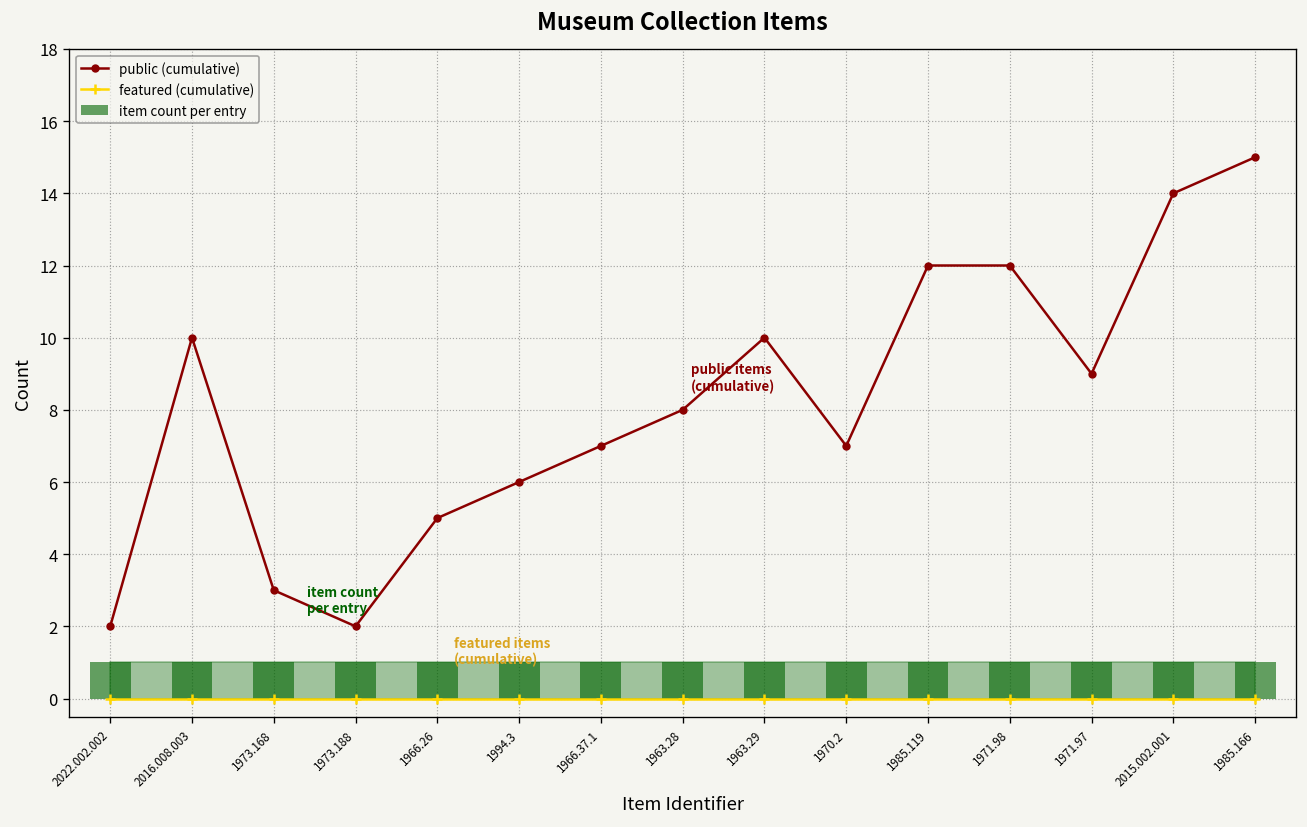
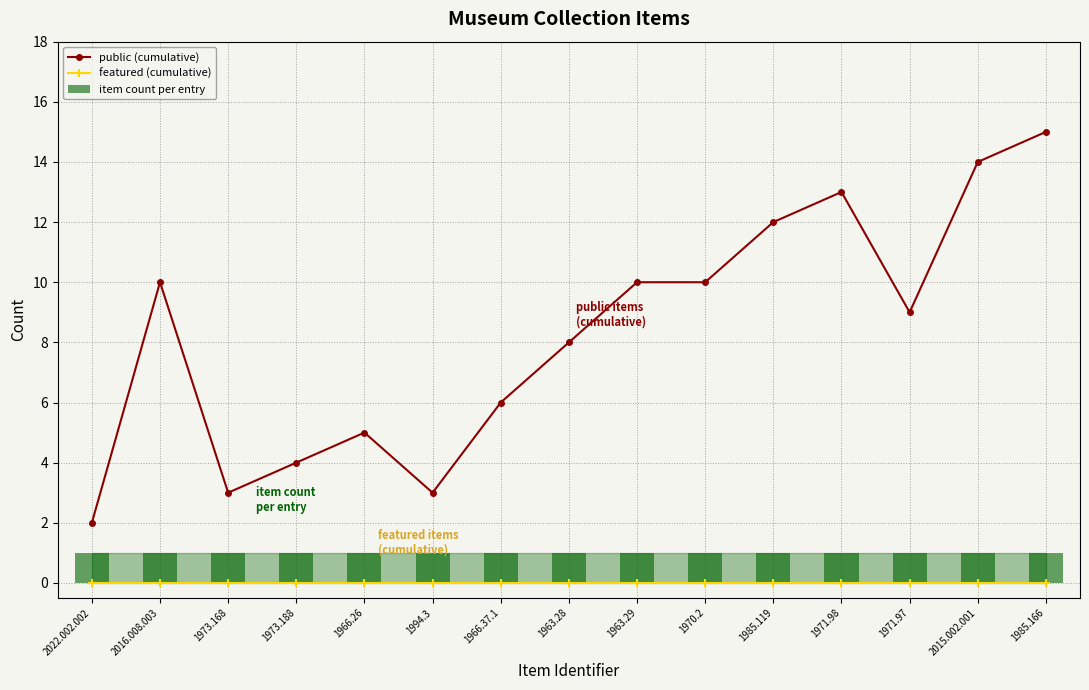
public (cumulative), 1973.188: 2 -> 4
public (cumulative), 1994.3: 6 -> 3
public (cumulative), 1966.37.1: 7 -> 6
public (cumulative), 1970.2: 7 -> 10
public (cumulative), 1971.98: 12 -> 13
